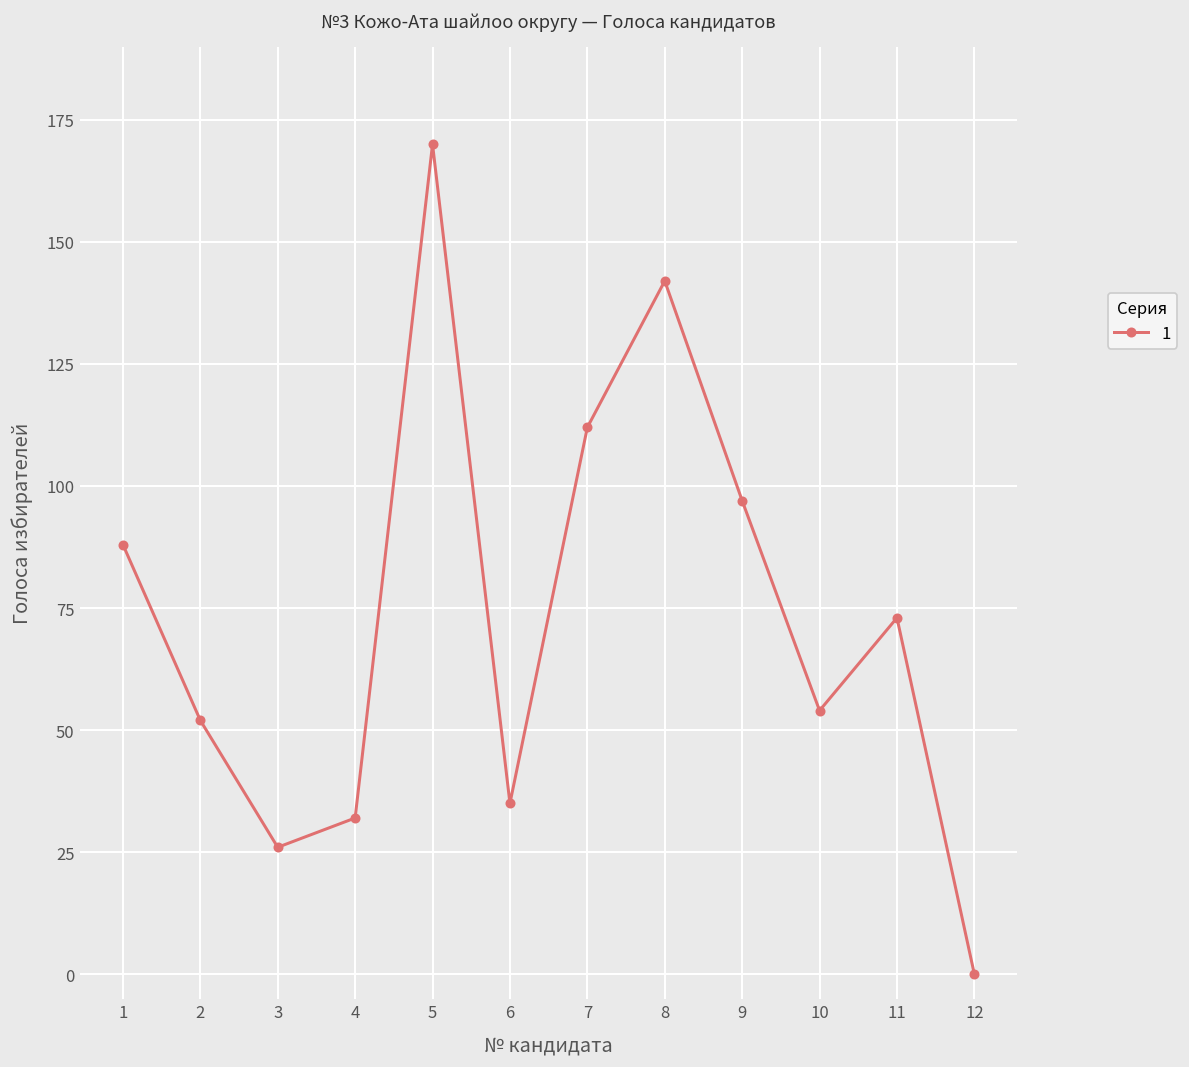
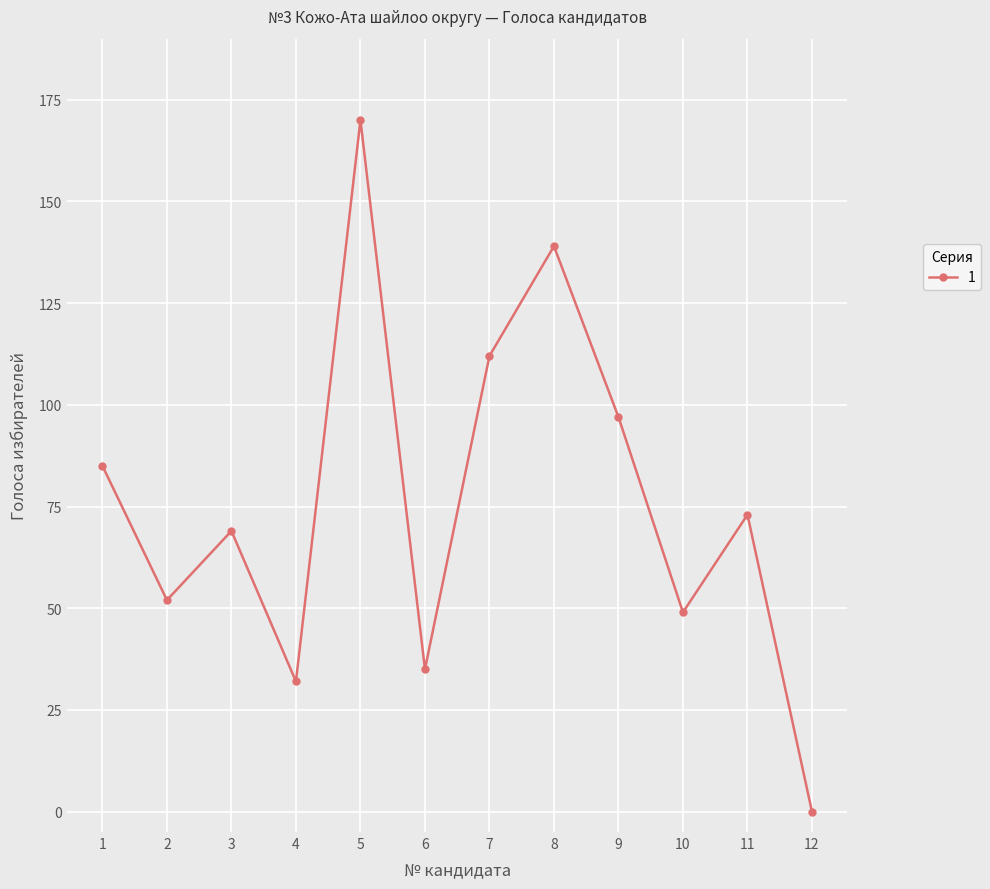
1: 88 -> 85
3: 26 -> 69
8: 142 -> 139
10: 54 -> 49
